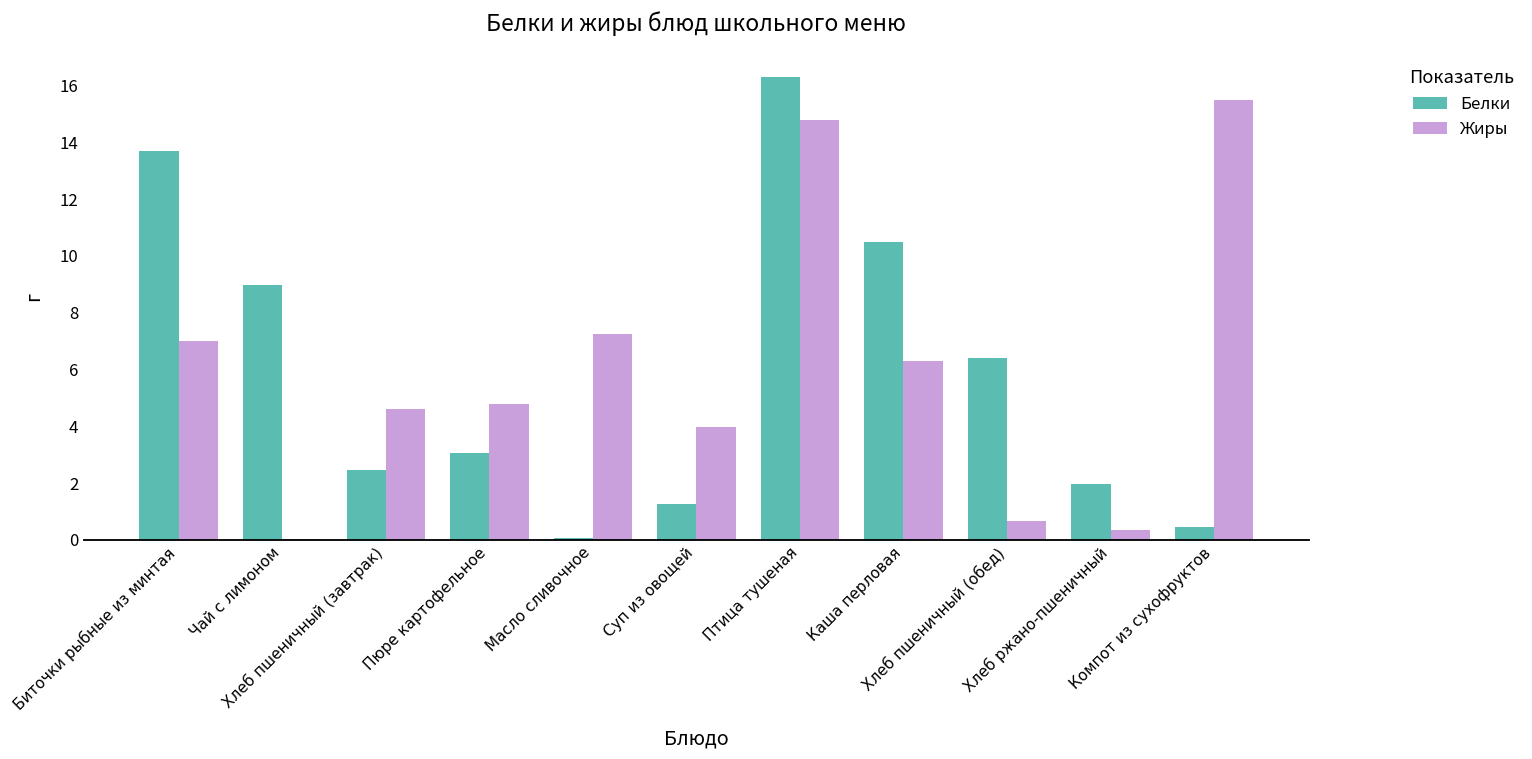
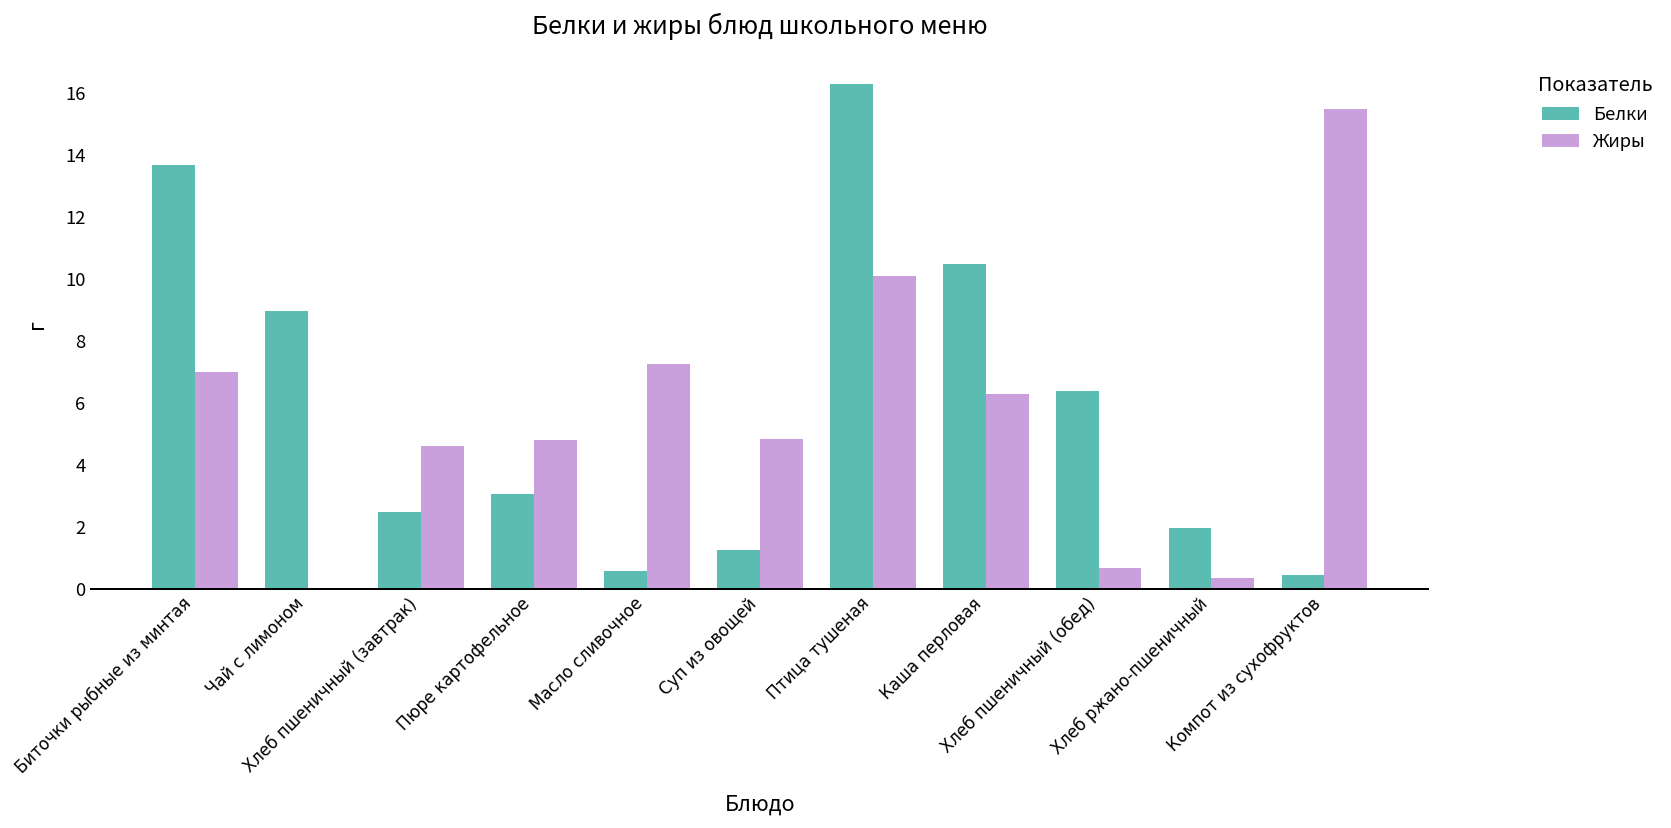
Белки, Масло сливочное: 0.1 -> 0.6
Жиры, Суп из овощей: 4.0 -> 4.8
Жиры, Птица тушеная: 14.8 -> 10.1
